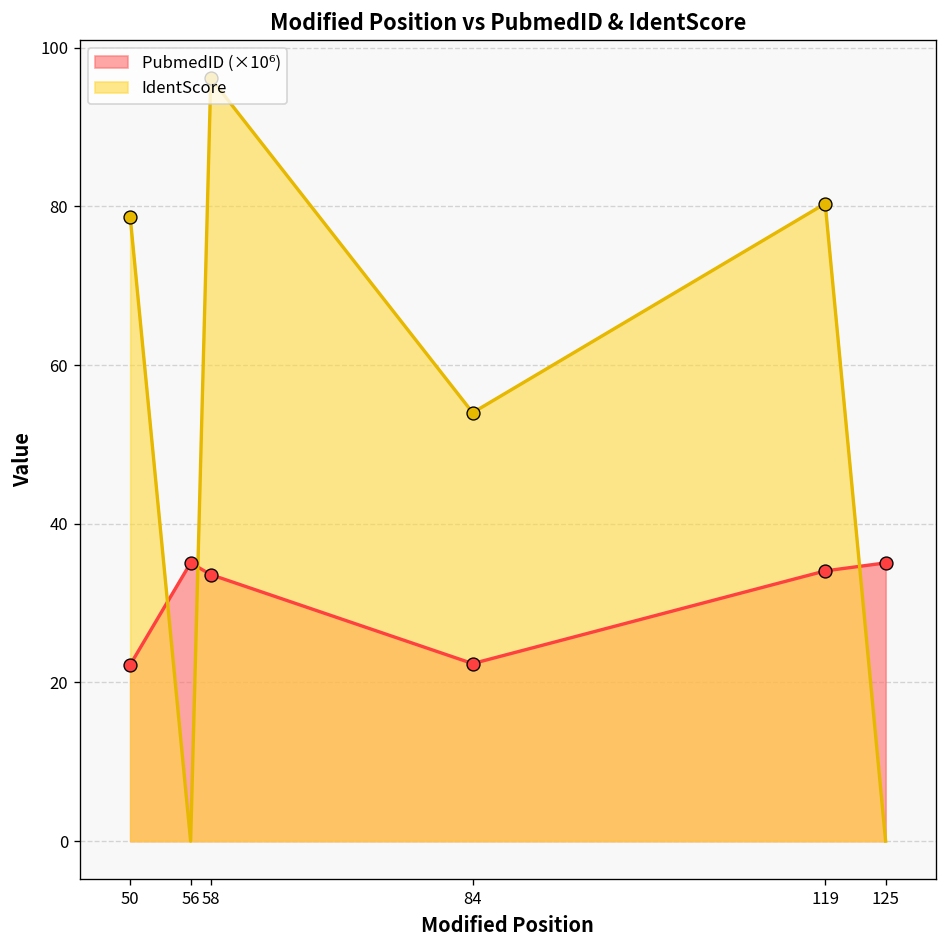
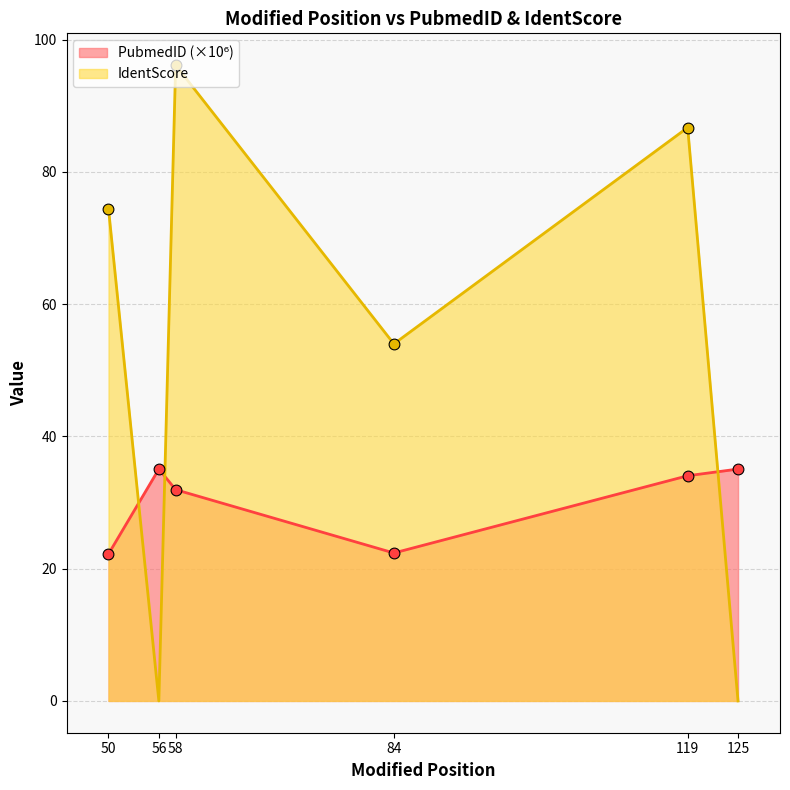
IdentScore, 50: 79 -> 74
PubmedID (×10⁶), 58: 34 -> 32
IdentScore, 119: 80 -> 87
